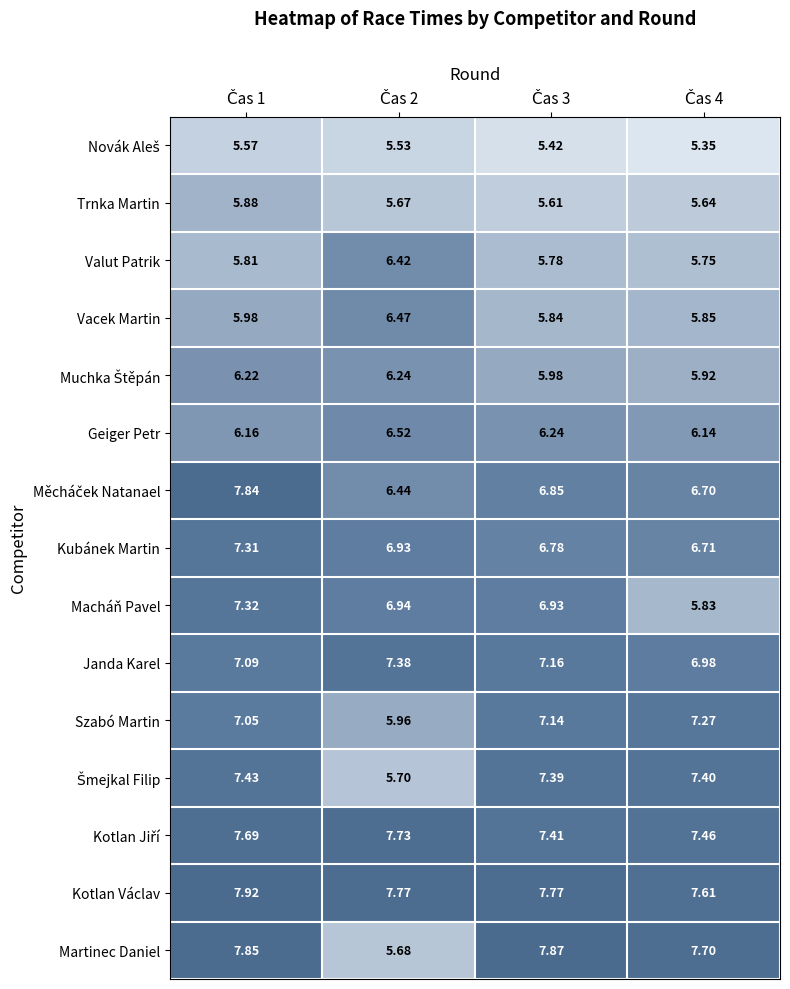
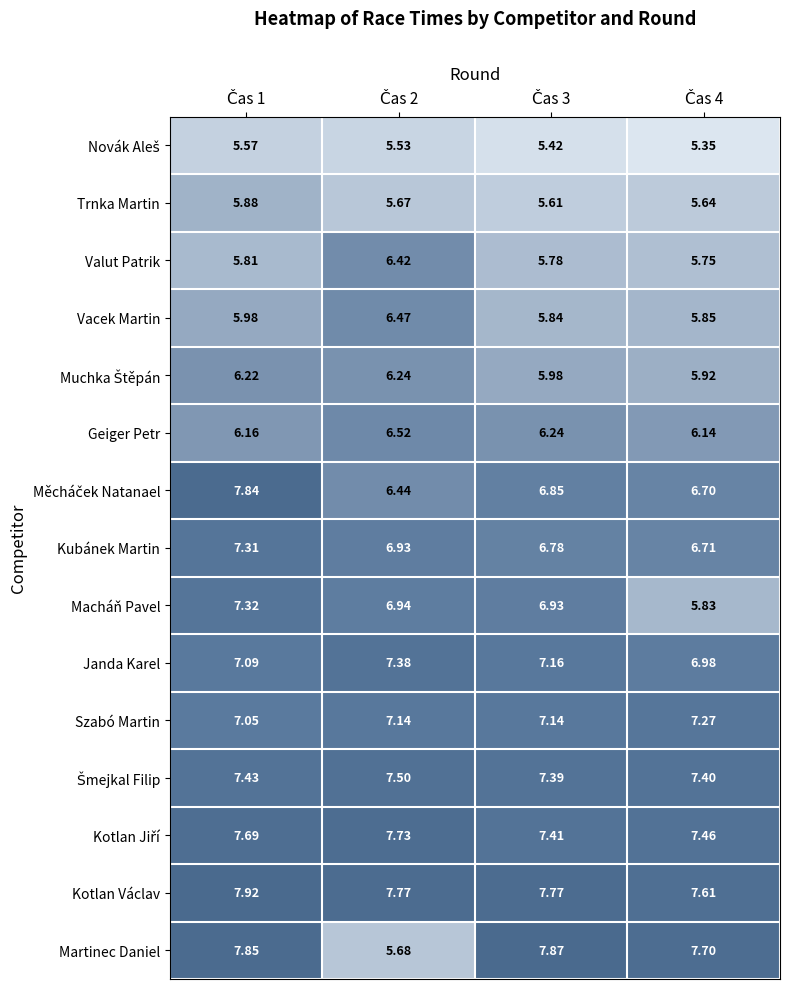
Szabó Martin, Čas 2: 5.96 -> 7.14
Šmejkal Filip, Čas 2: 5.70 -> 7.50
